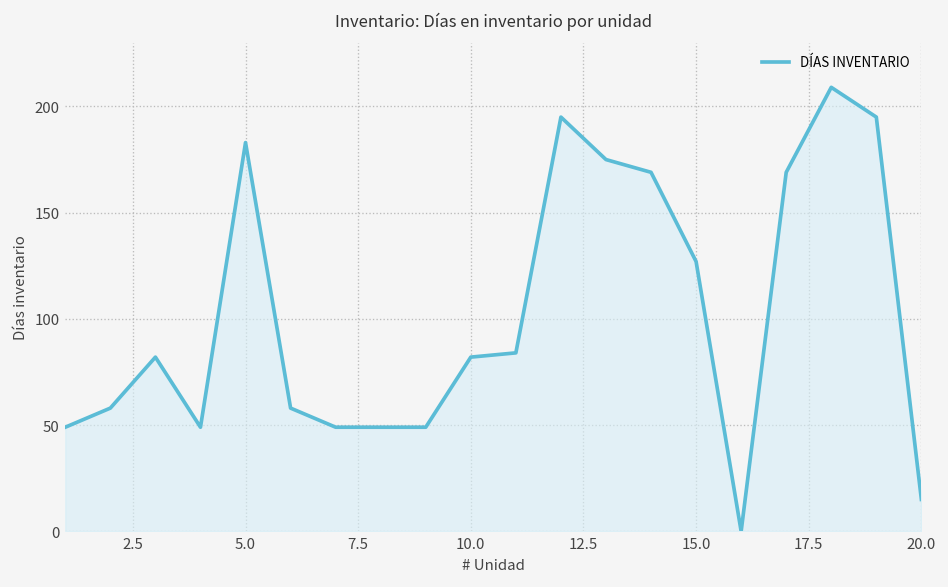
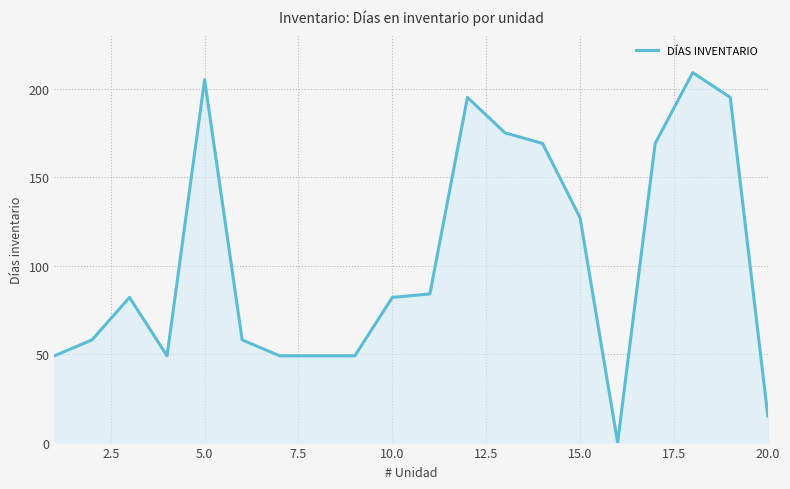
5.0: 183 -> 205
